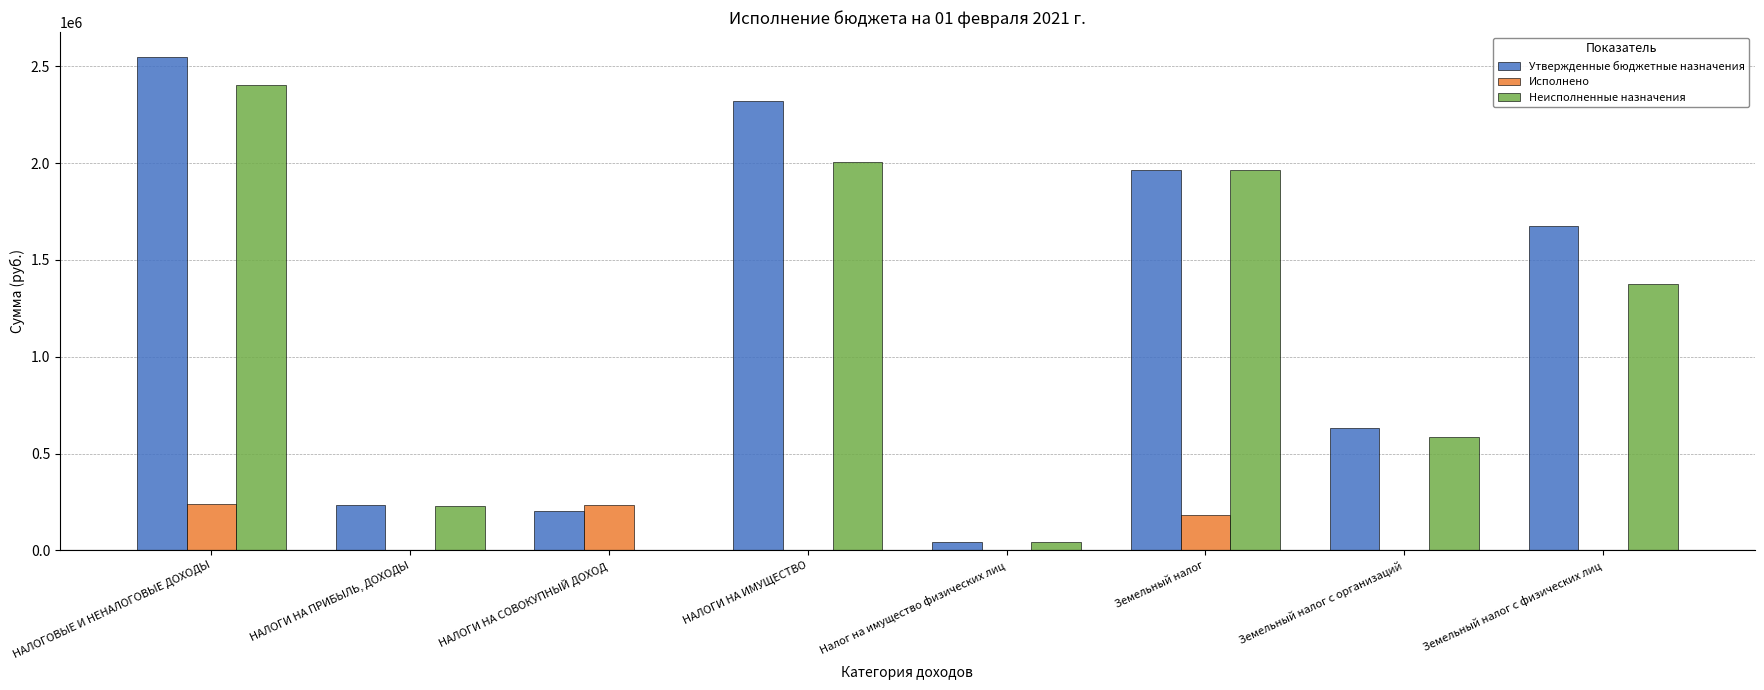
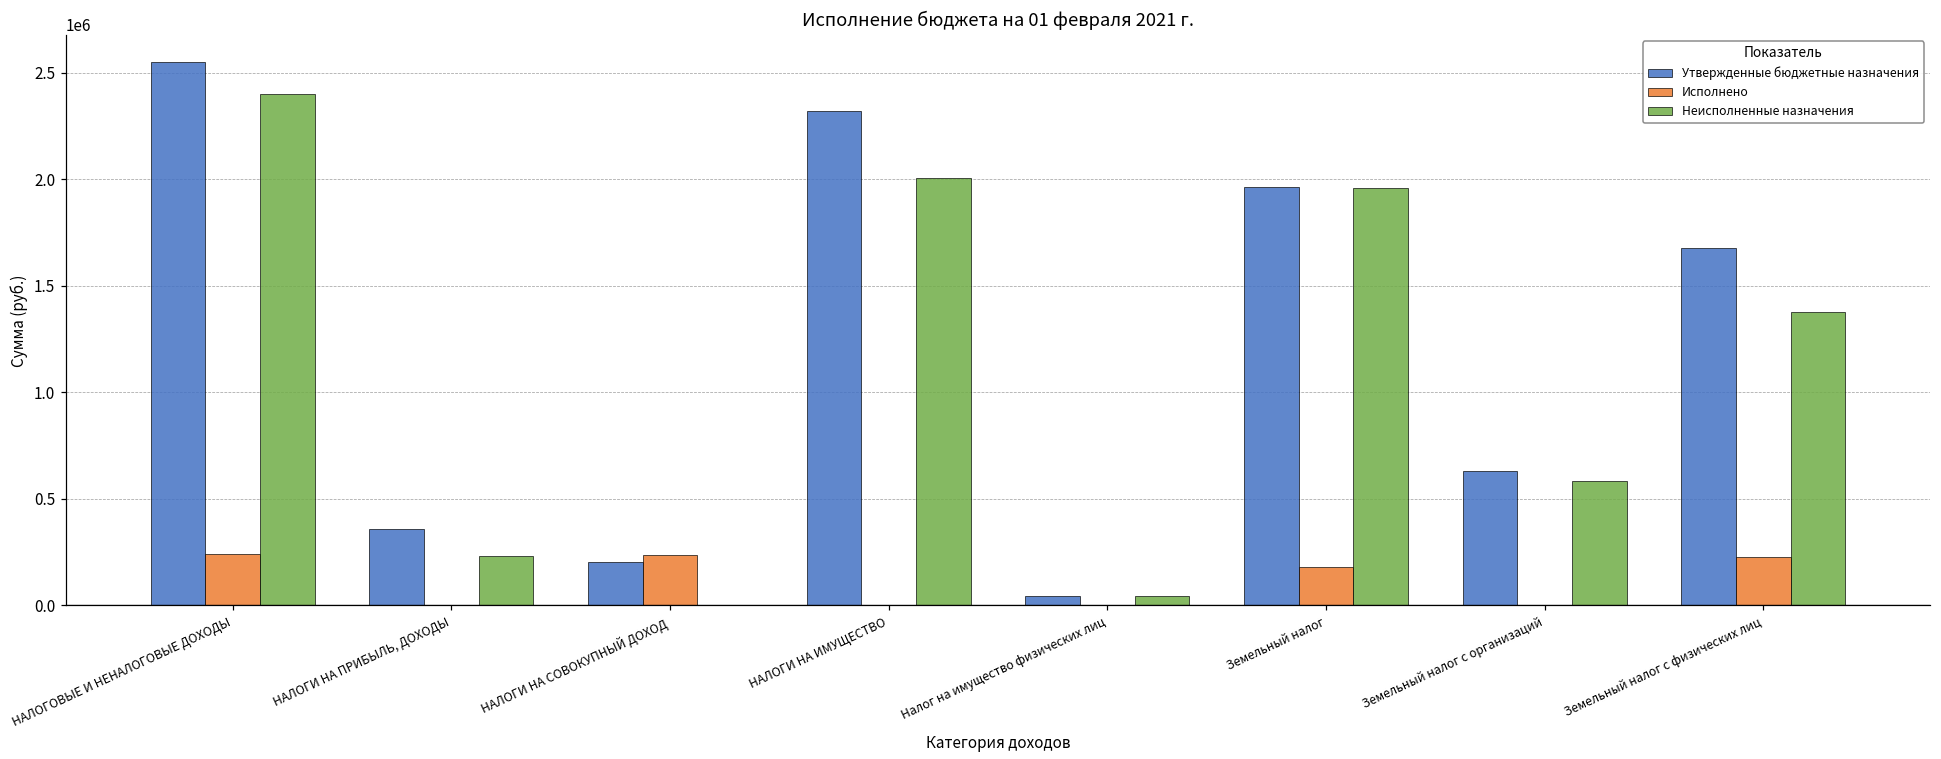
Утвержденные бюджетные назначения, НАЛОГИ НА ПРИБЫЛЬ, ДОХОДЫ: 230000 -> 360000
Исполнено, Земельный налог с физических лиц: 0 -> 230000
